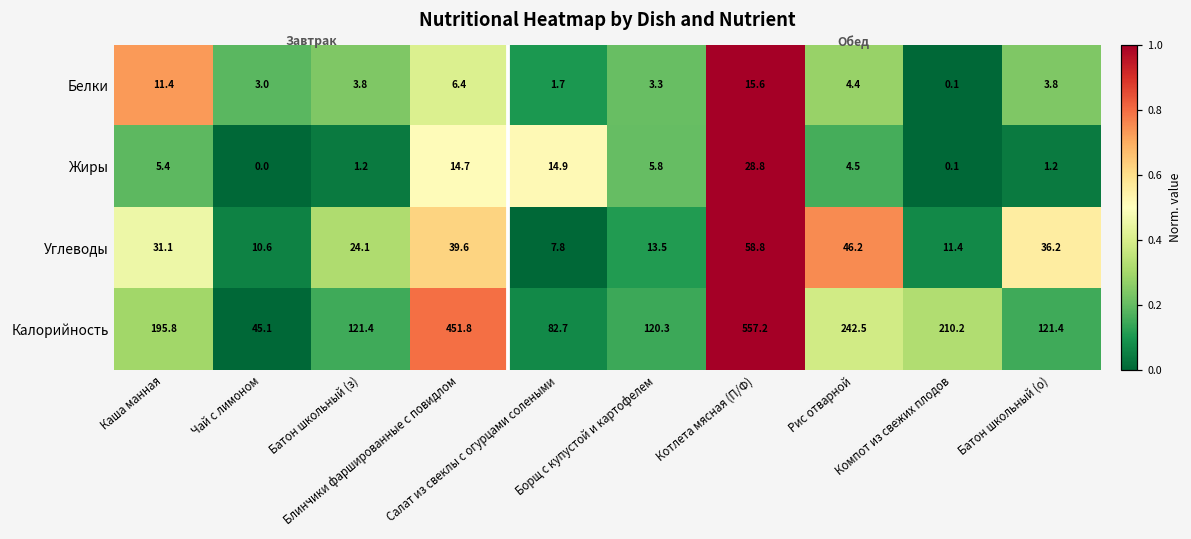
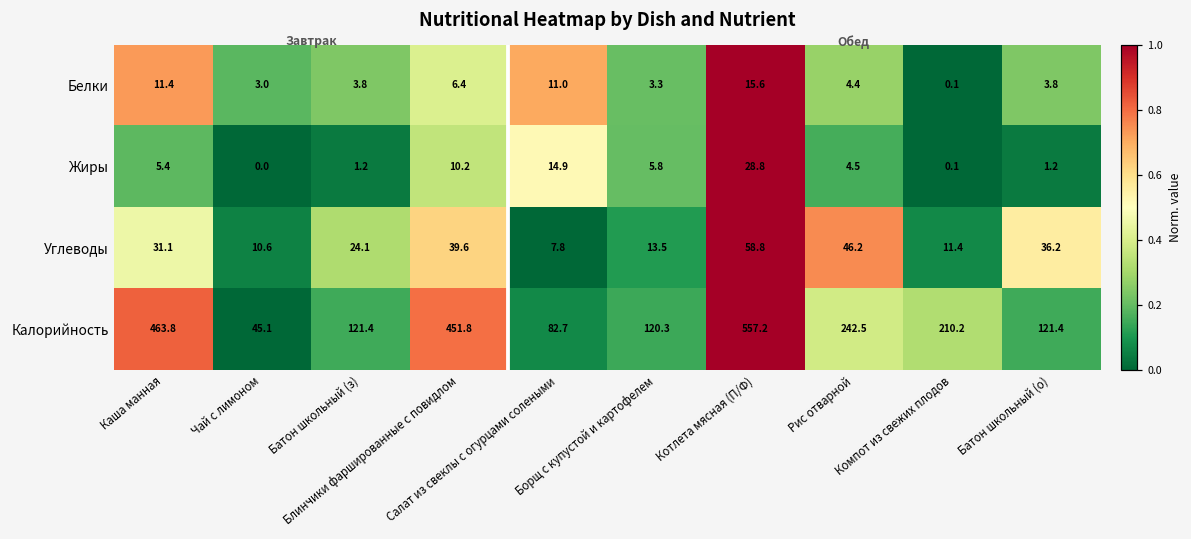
Белки, Салат из свеклы с огурцами солеными: 1.7 -> 11.0
Жиры, Блинчики фаршированные с повидлом: 14.7 -> 10.2
Калорийность, Каша манная: 195.8 -> 463.8
